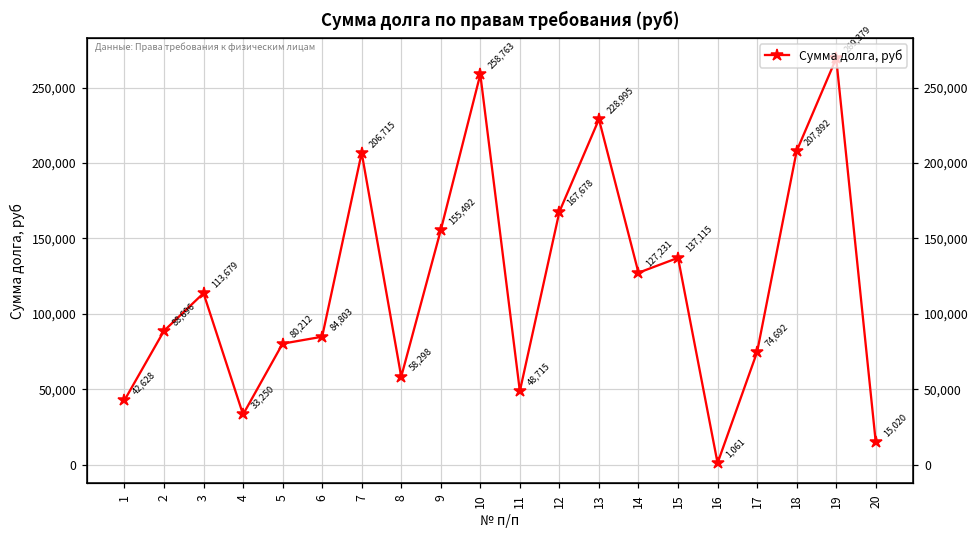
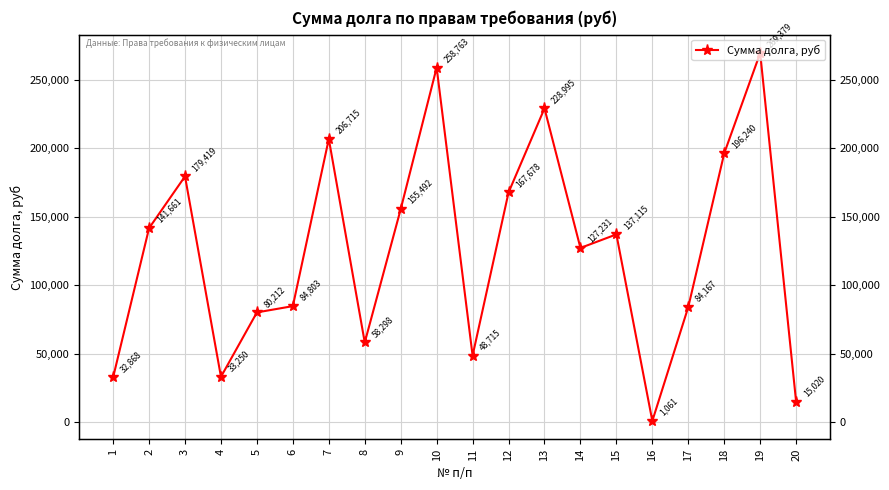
1: 42,628 -> 32,868
2: 88,696 -> 141,661
3: 113,679 -> 179,419
17: 74,692 -> 84,167
18: 207,892 -> 196,240
